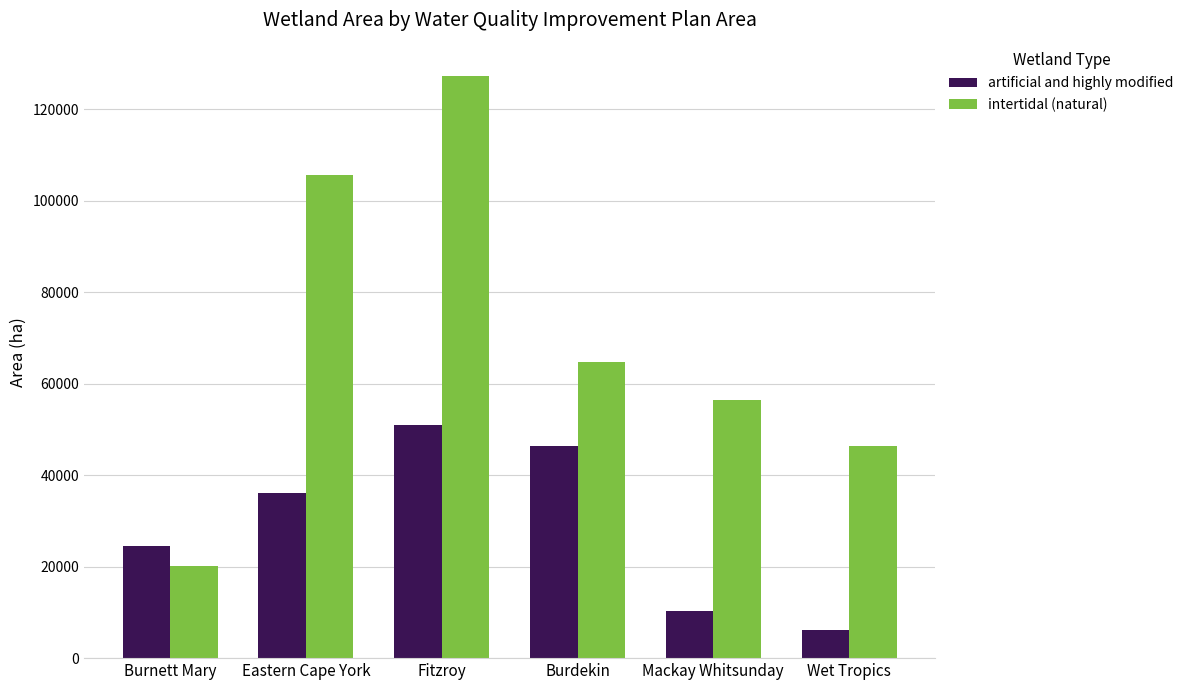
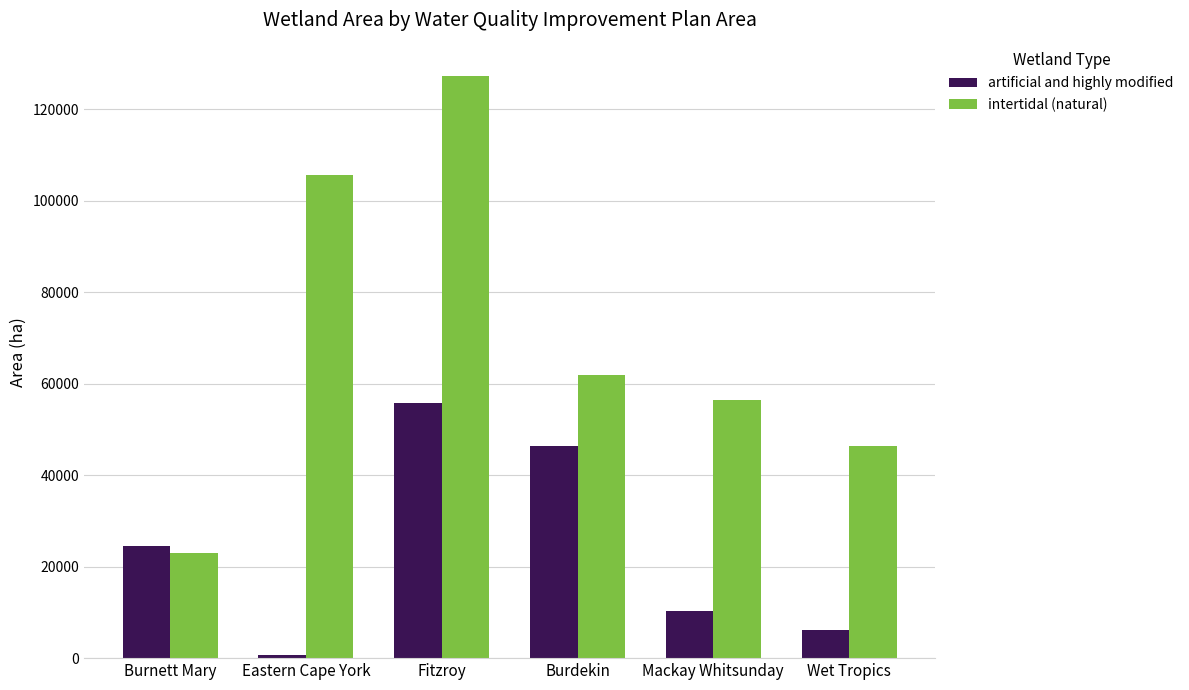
intertidal (natural), Burnett Mary: 20000 -> 23000
artificial and highly modified, Eastern Cape York: 36000 -> 1000
artificial and highly modified, Fitzroy: 51000 -> 56000
intertidal (natural), Burdekin: 65000 -> 62000
